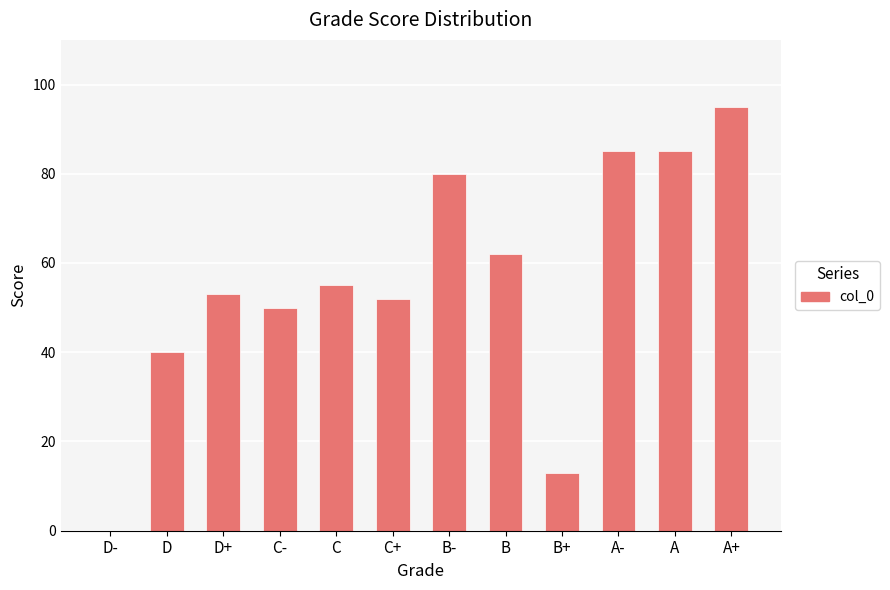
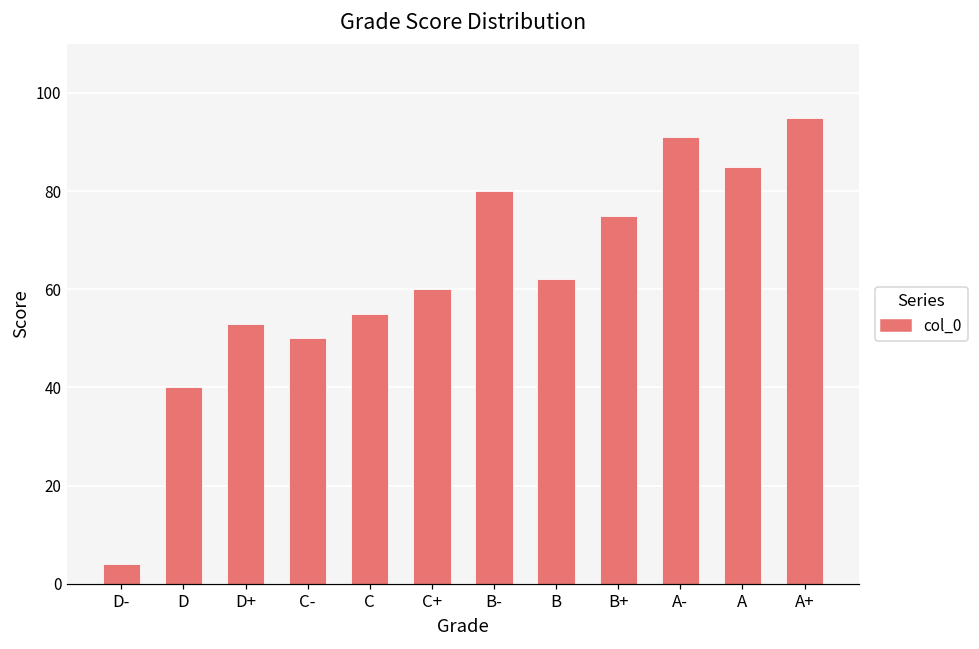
D-: 0 -> 4
C+: 52 -> 60
B+: 13 -> 75
A-: 85 -> 91
